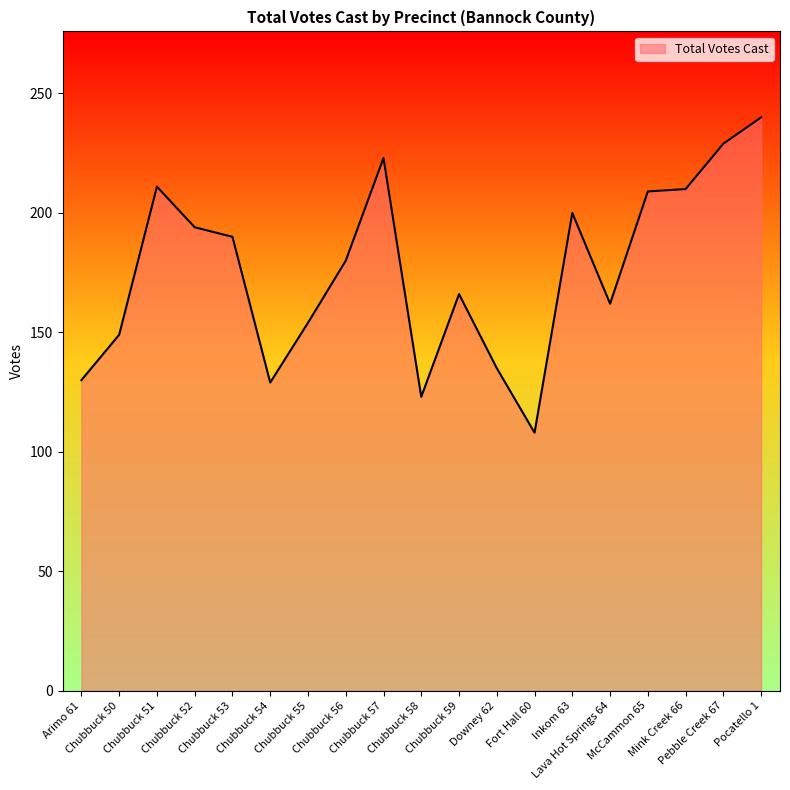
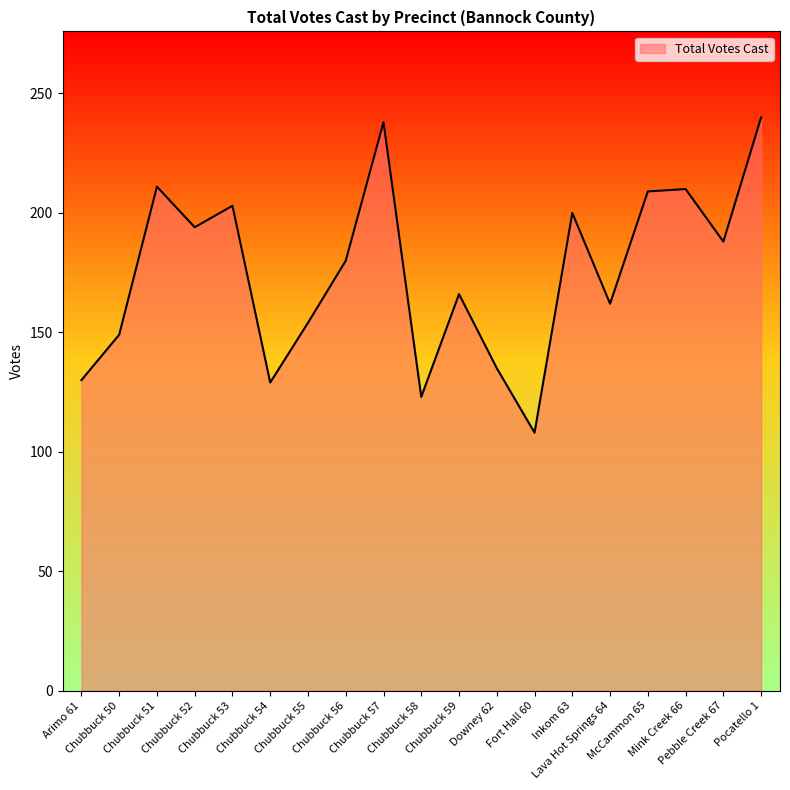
Chubbuck 53: 190 -> 203
Chubbuck 57: 223 -> 238
Pebble Creek 67: 229 -> 188
